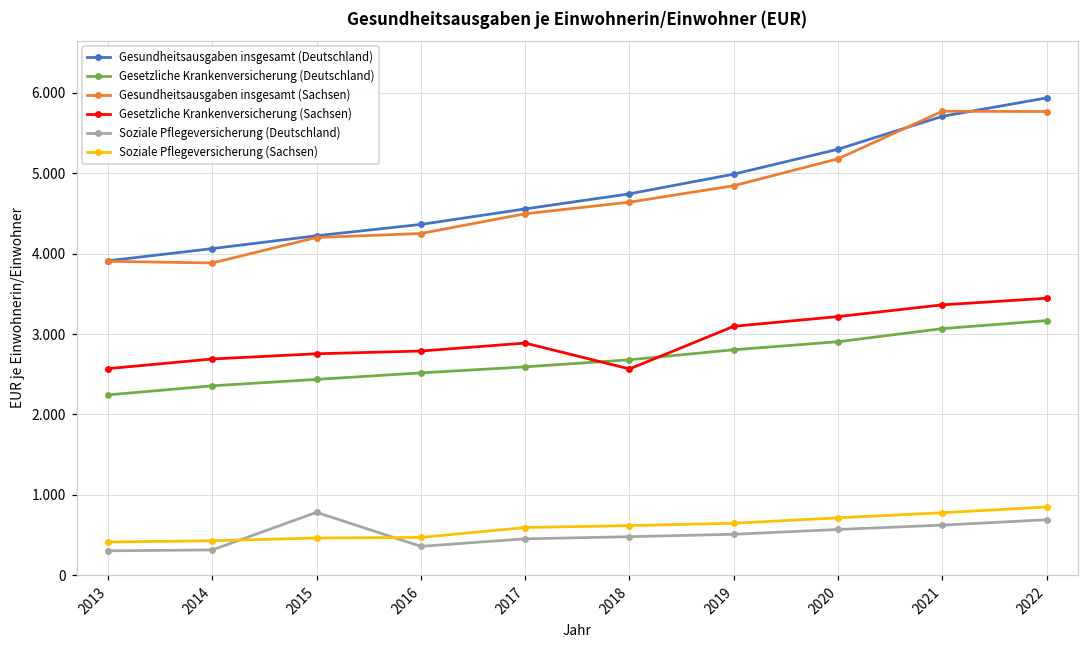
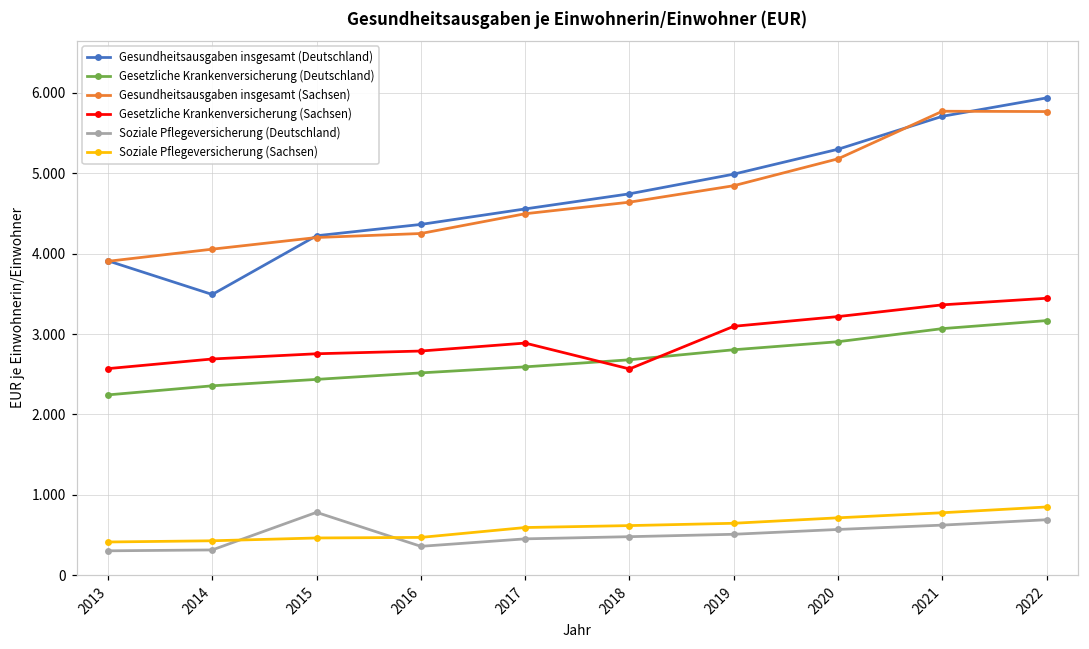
Gesundheitsausgaben insgesamt (Deutschland), 2014: 4.1 -> 3.5
Gesundheitsausgaben insgesamt (Sachsen), 2014: 3.9 -> 4.1
